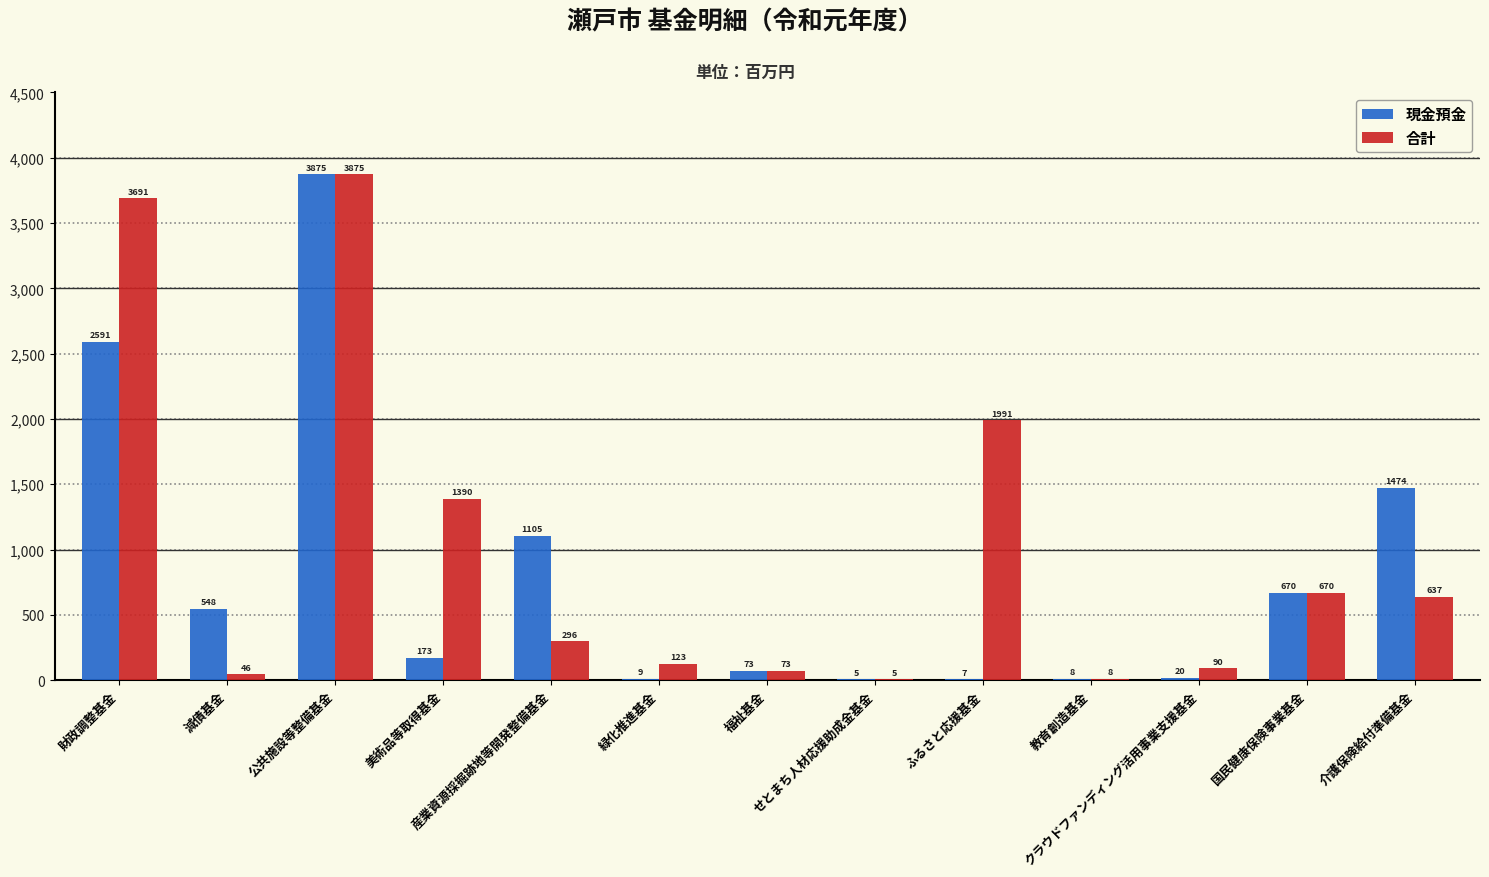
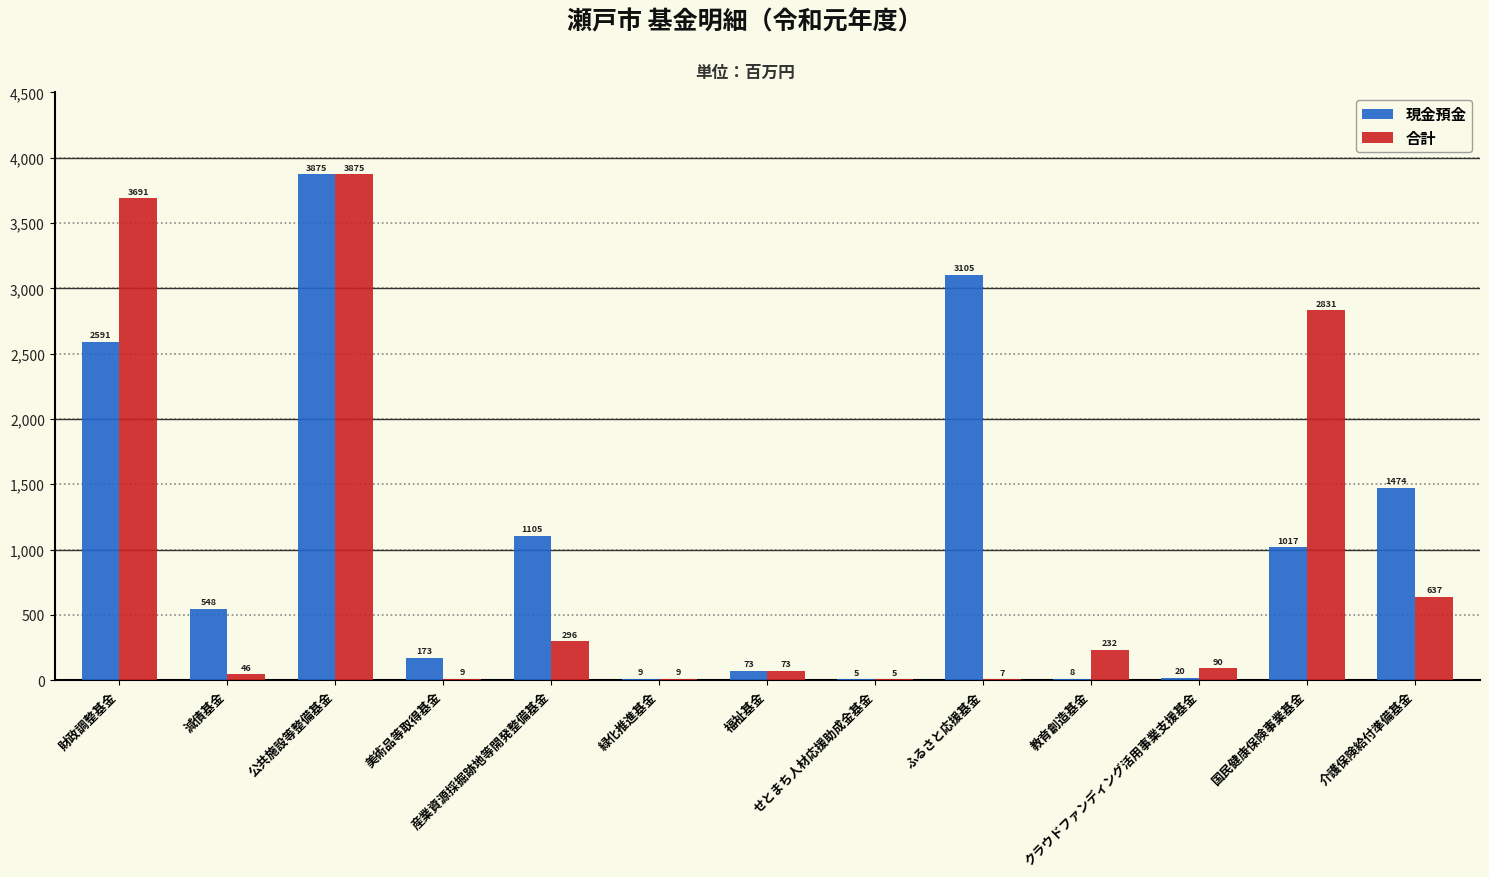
合計, 美術品等取得基金: 1390 -> 9
合計, 緑化推進基金: 123 -> 9
現金預金, ふるさと応援基金: 7 -> 3105
合計, ふるさと応援基金: 1991 -> 7
合計, 教育創造基金: 8 -> 232
現金預金, 国民健康保険事業基金: 670 -> 1017
合計, 国民健康保険事業基金: 670 -> 2831
